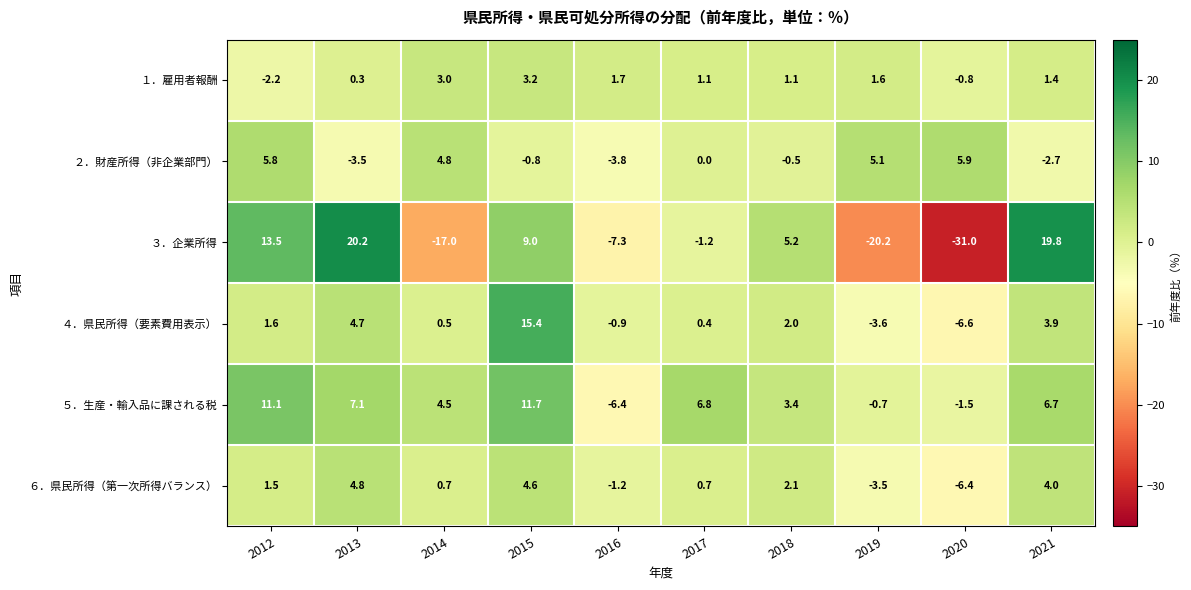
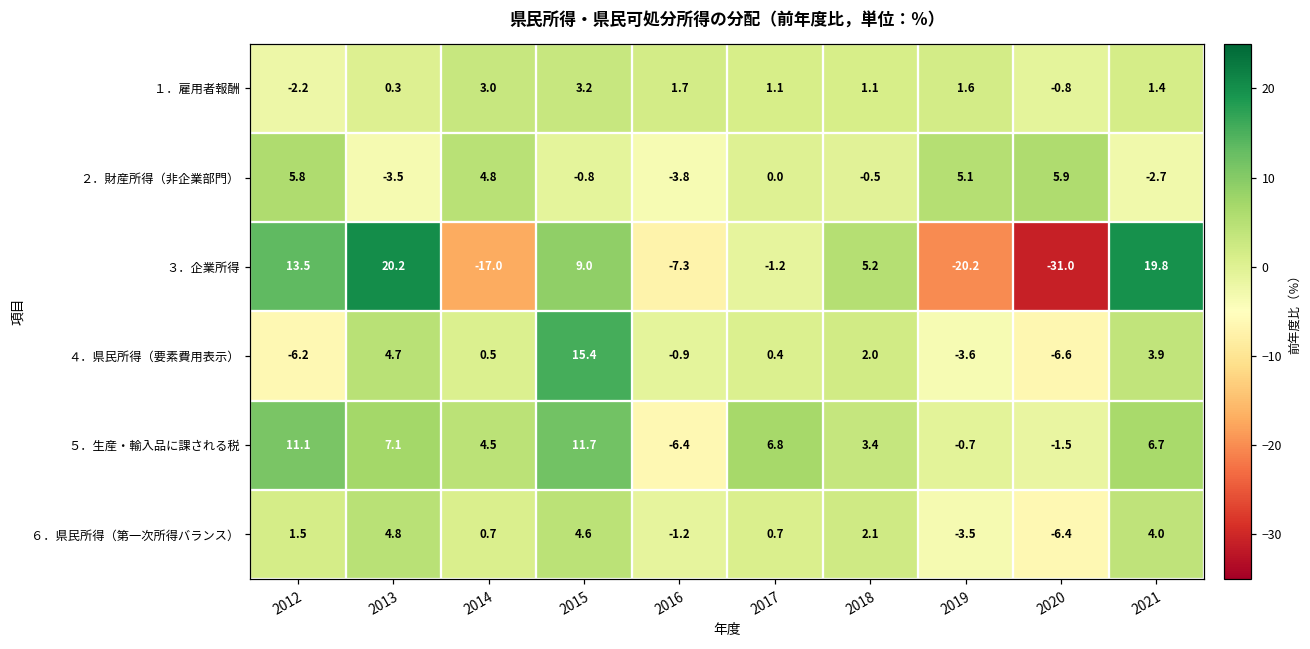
４．県民所得（要素費用表示）, 2012: 1.6 -> -6.2
